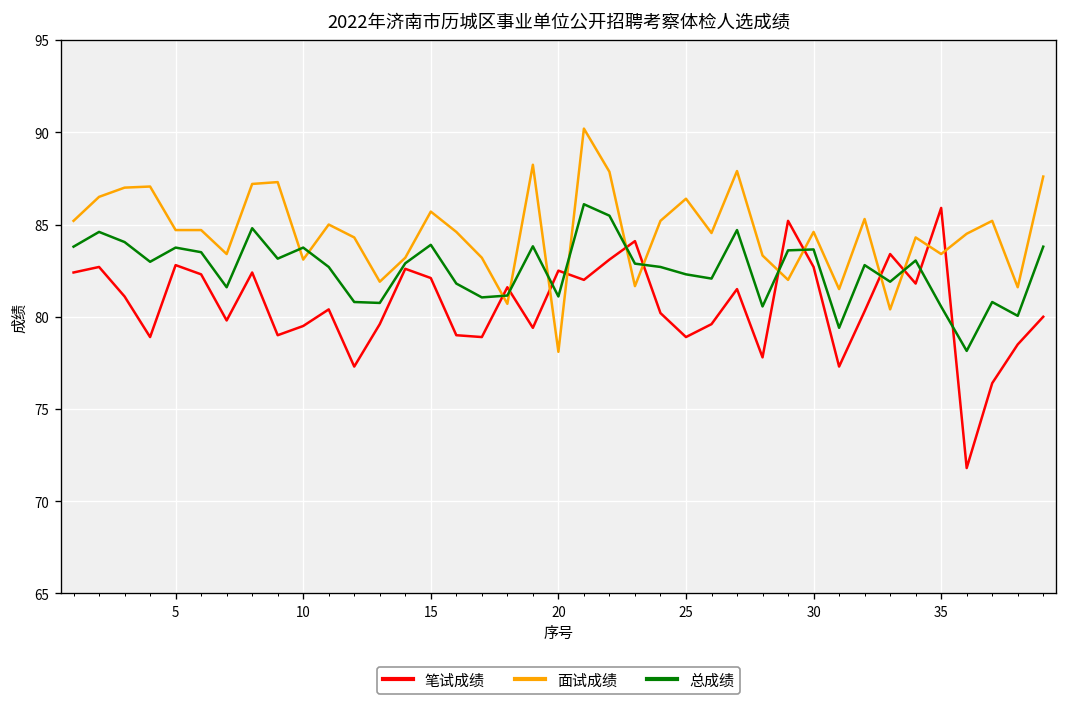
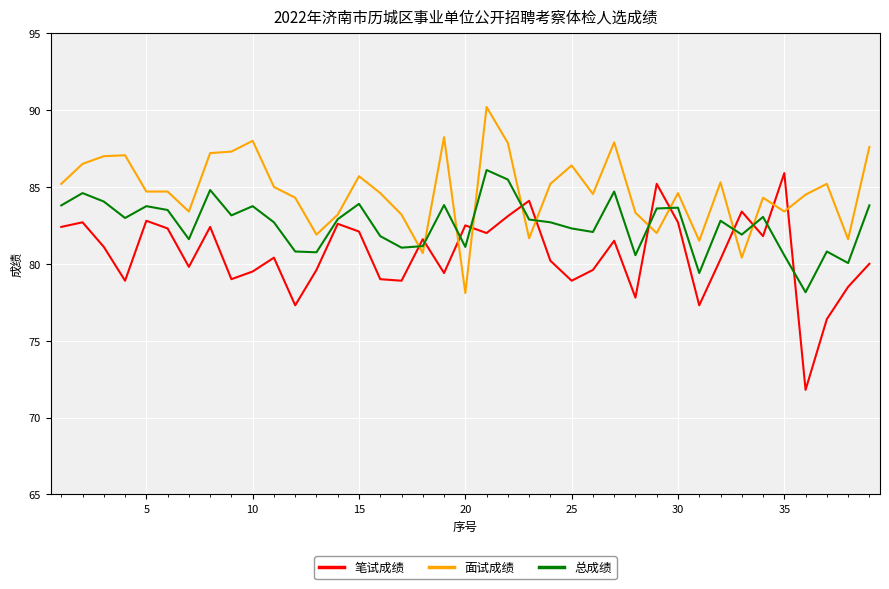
面试成绩, 10: 83.1 -> 88.0
